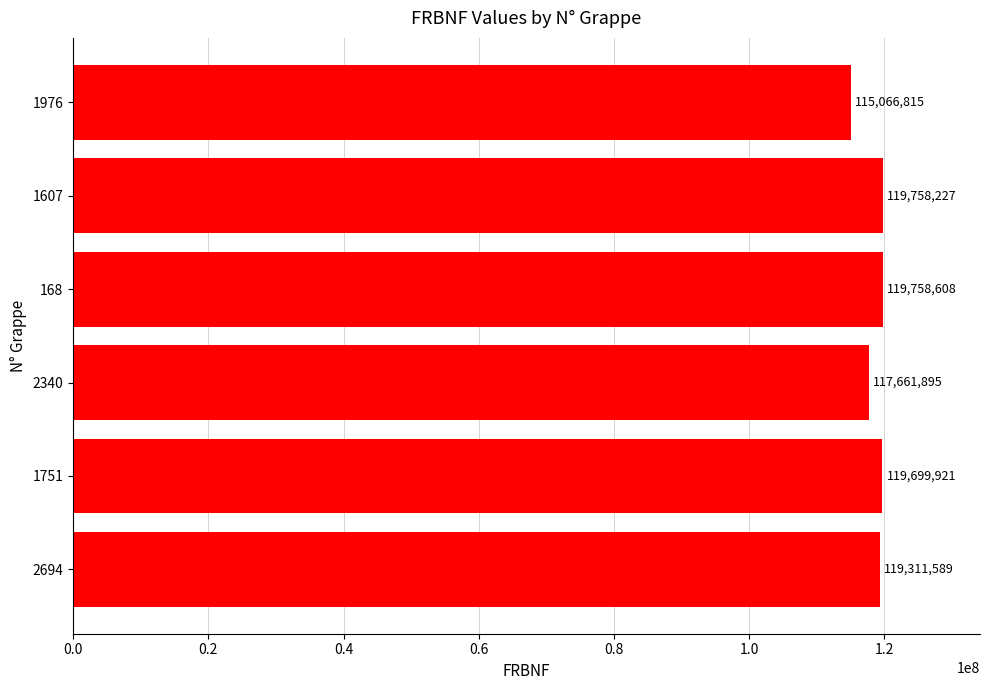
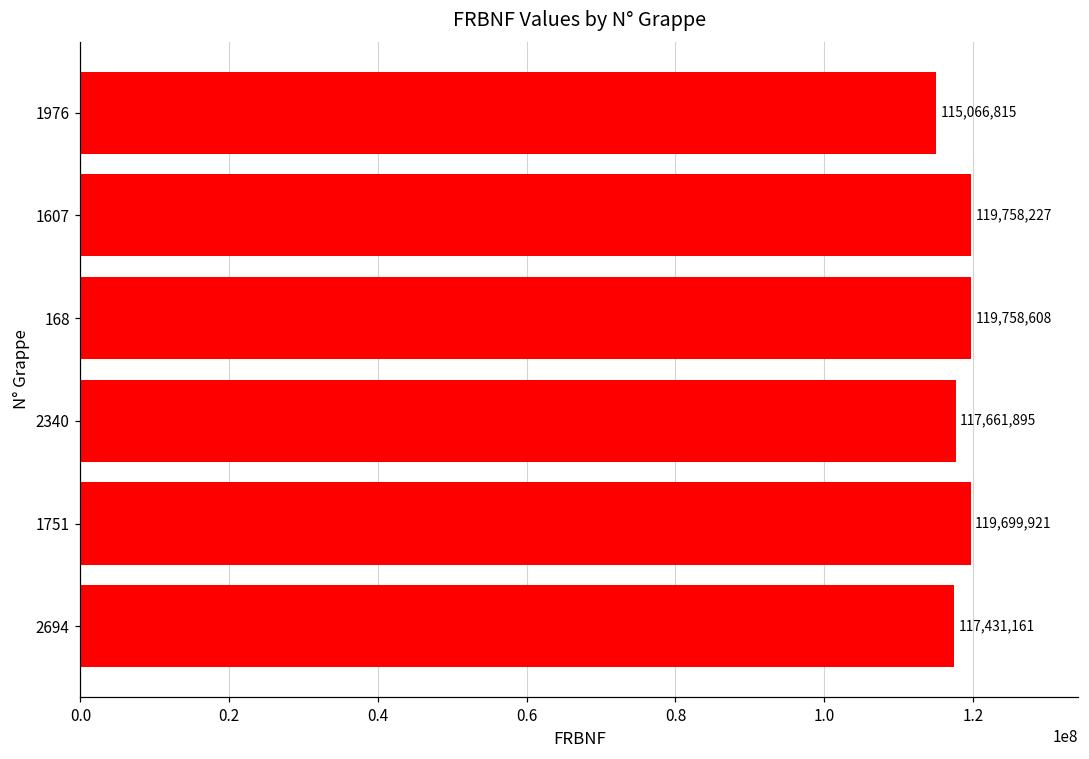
2694: 119,311,589 -> 117,431,161
